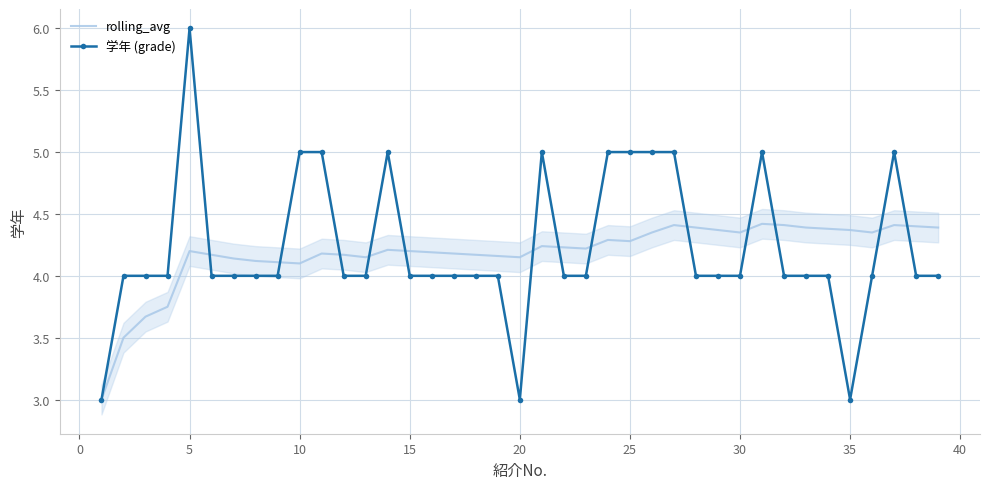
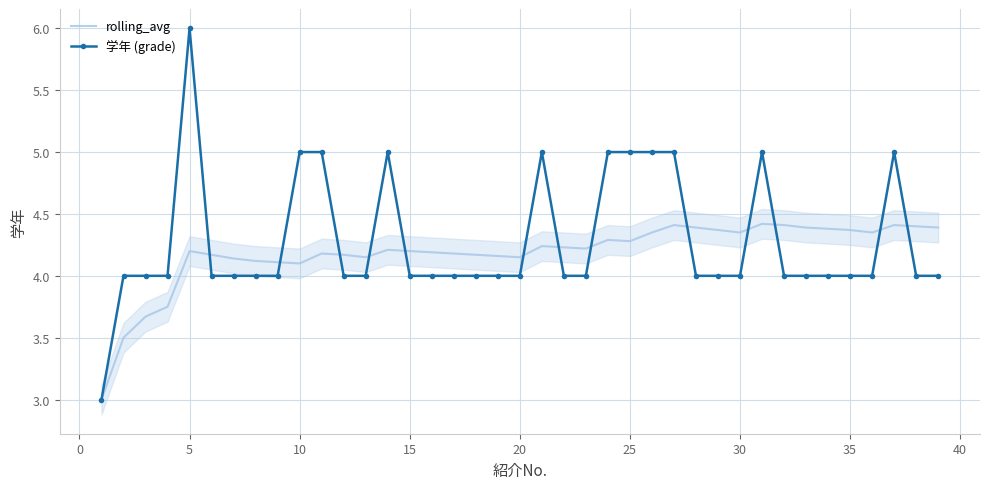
学年 (grade), 20: 3 -> 4
学年 (grade), 35: 3 -> 4
